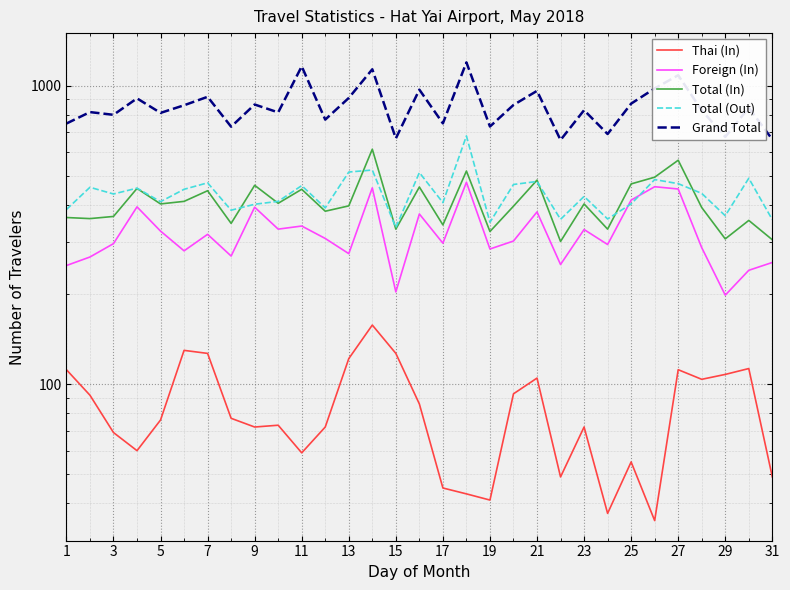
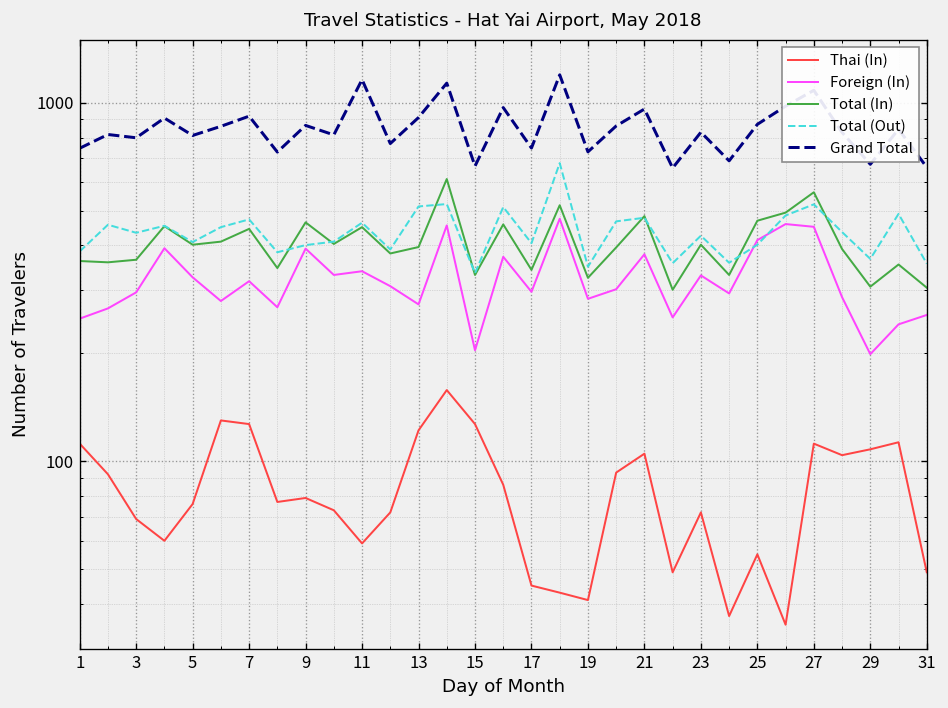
Thai (In), 9: 72 -> 79
Total (Out), 27: 470 -> 520
